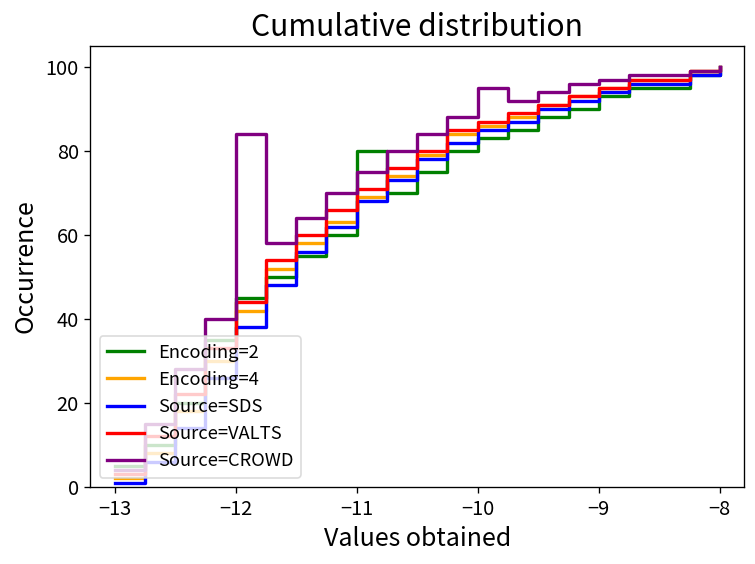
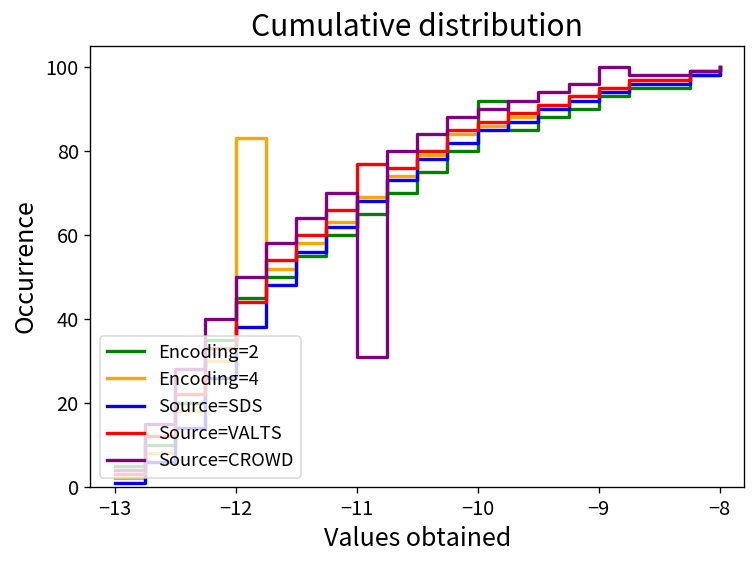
Encoding=4, −12: 42 -> 83
Source=CROWD, −12: 84 -> 50
Encoding=2, −11: 80 -> 65
Source=VALTS, −11: 71 -> 77
Source=CROWD, −11: 75 -> 31
Encoding=2, −10: 83 -> 92
Source=CROWD, −10: 95 -> 90
Source=CROWD, −9: 97 -> 100
